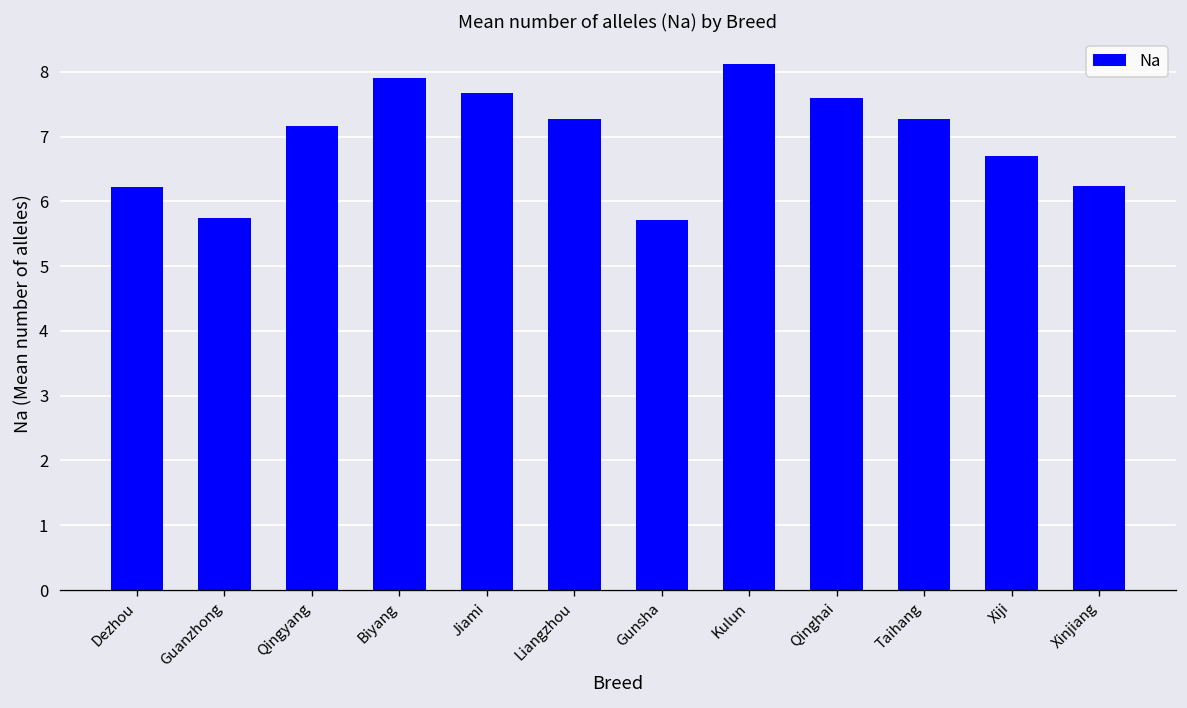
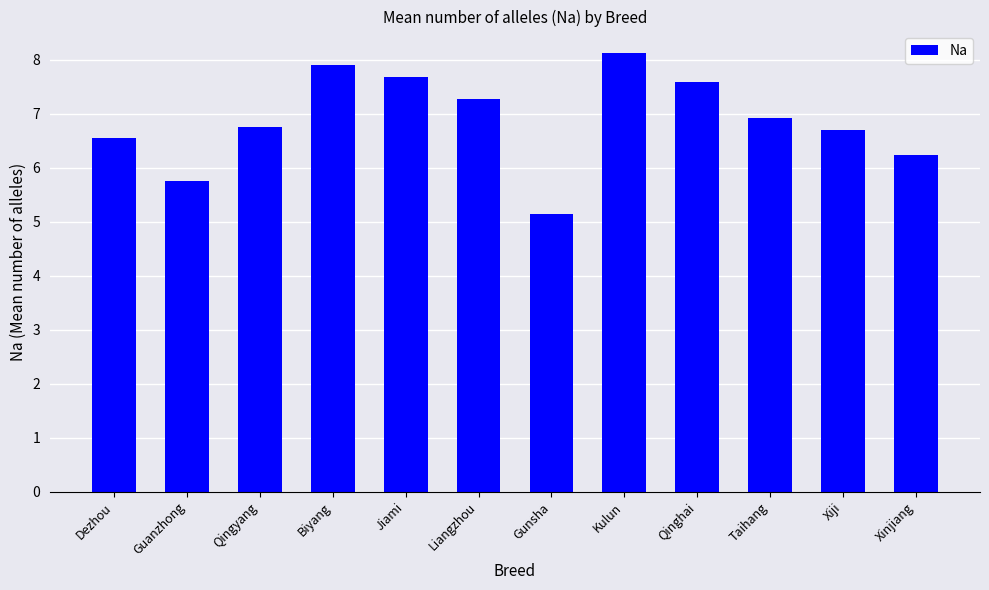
Dezhou: 6.2 -> 6.6
Qingyang: 7.2 -> 6.8
Gunsha: 5.7 -> 5.2
Taihang: 7.3 -> 6.9
